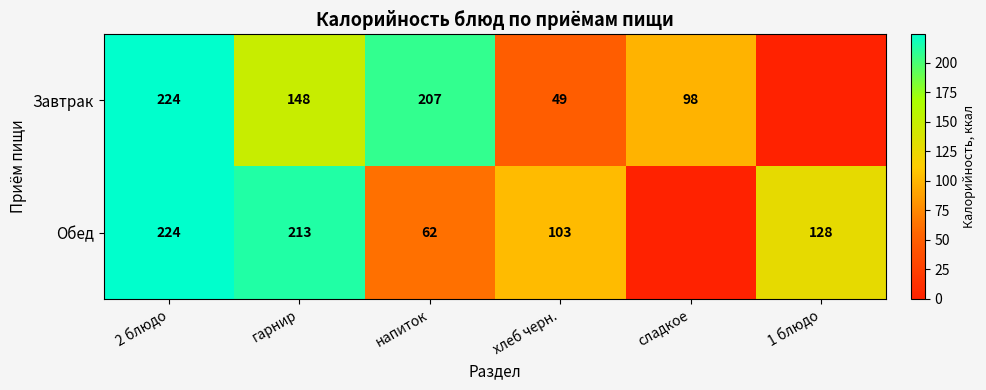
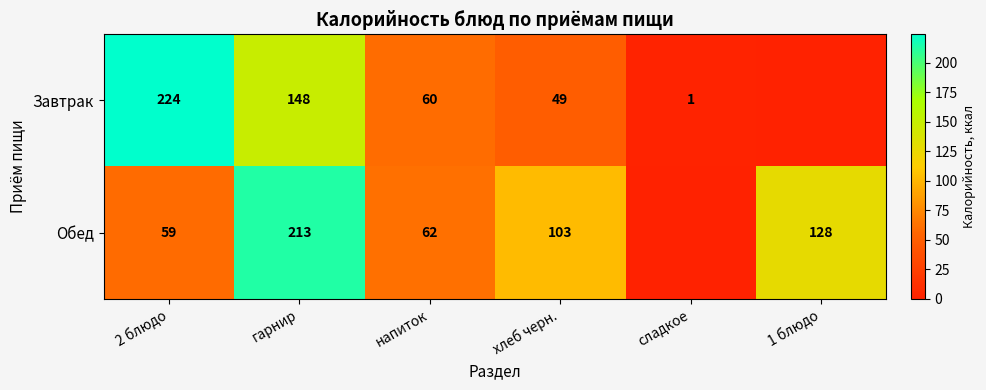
Завтрак, напиток: 207 -> 60
Завтрак, сладкое: 98 -> 1
Обед, 2 блюдо: 224 -> 59
